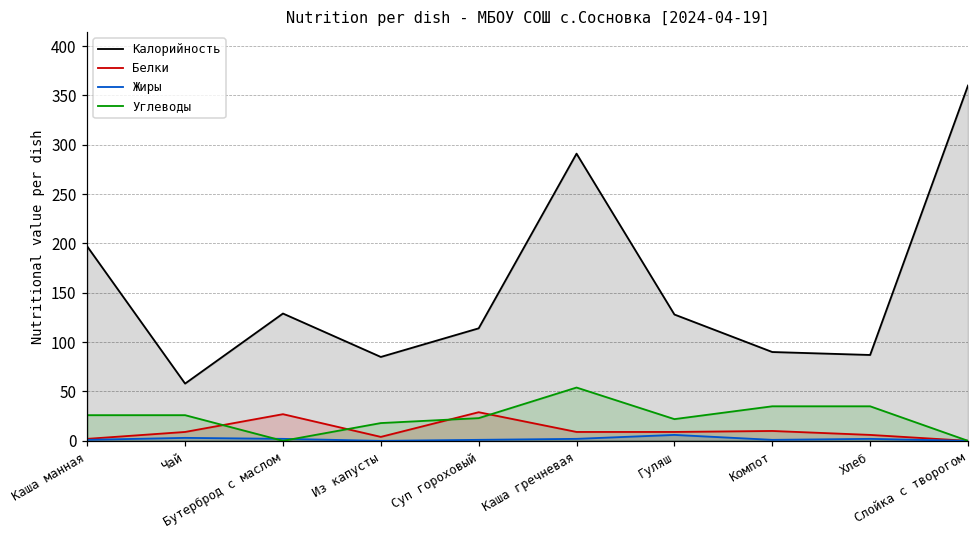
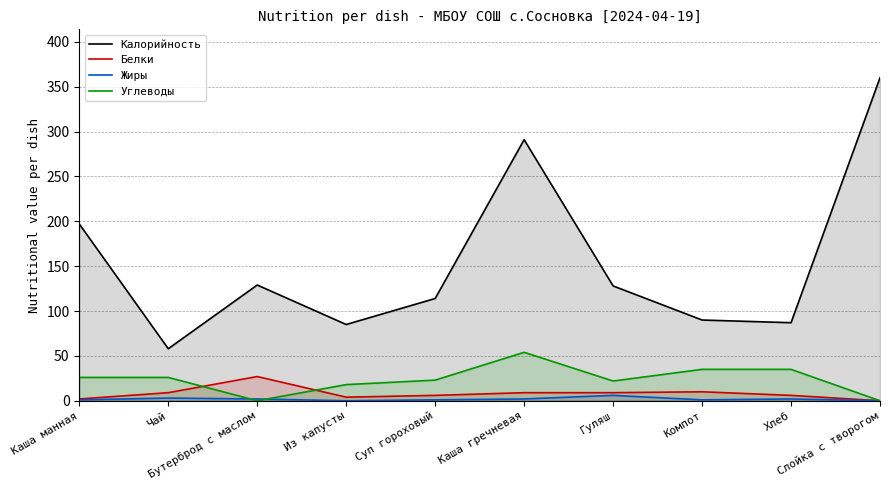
Белки, Суп гороховый: 30 -> 10
